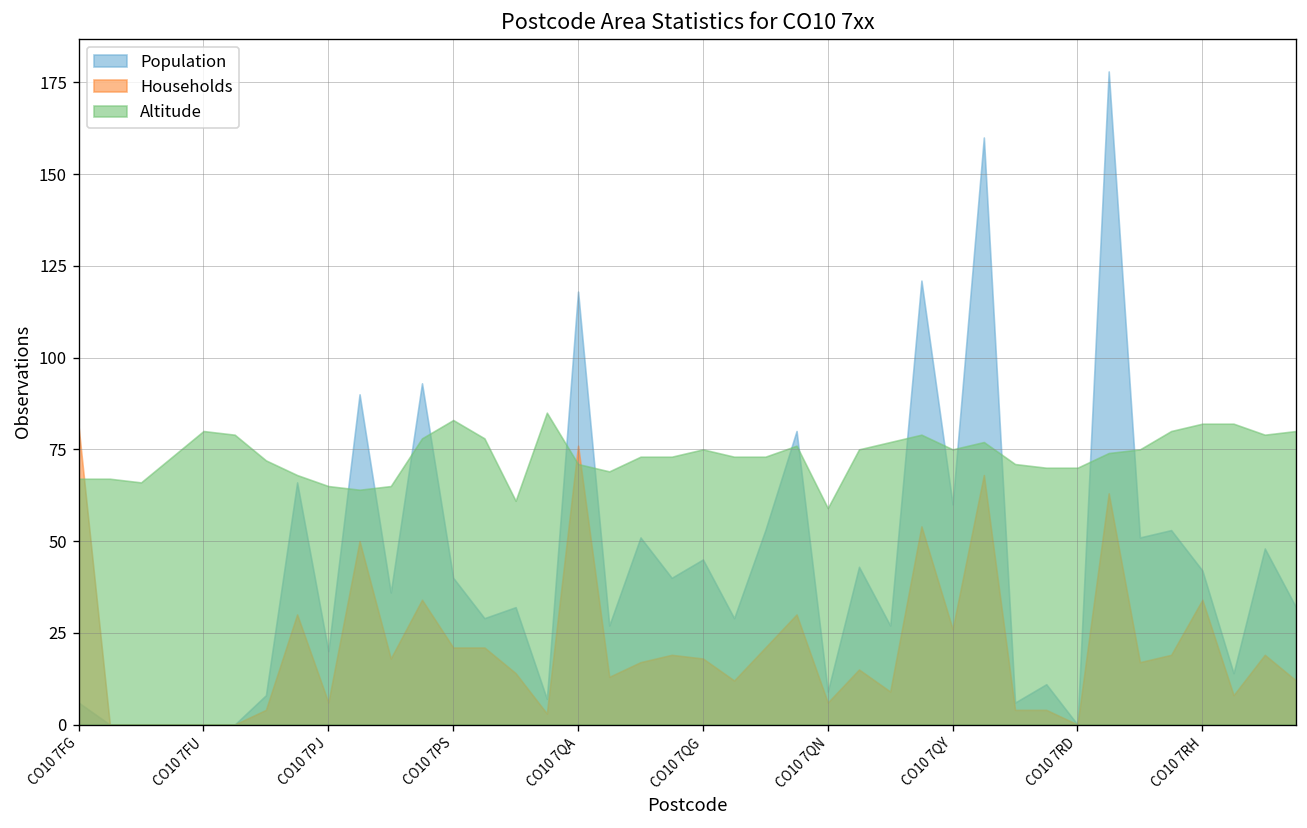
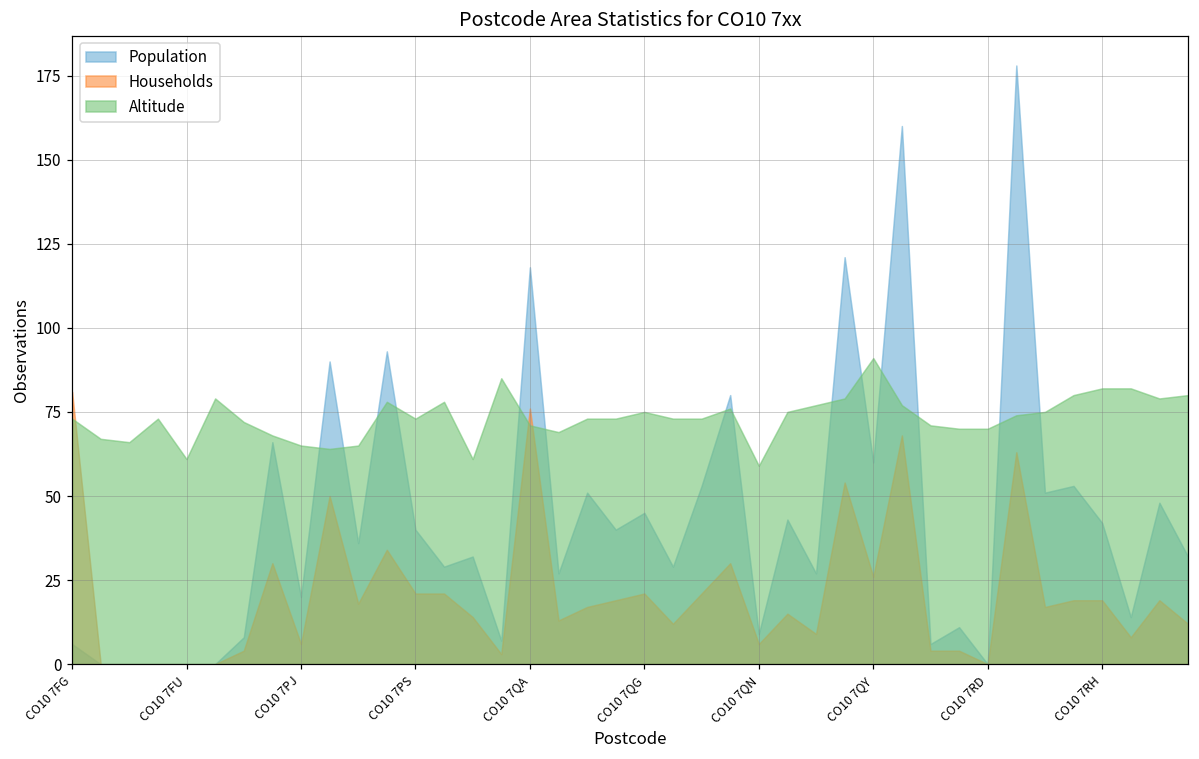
Altitude, CO10 7FG: 67 -> 73
Altitude, CO10 7FU: 80 -> 61
Altitude, CO10 7PS: 83 -> 73
Households, CO10 7QG: 18 -> 21
Altitude, CO10 7QY: 75 -> 91
Households, CO10 7RH: 34 -> 19
